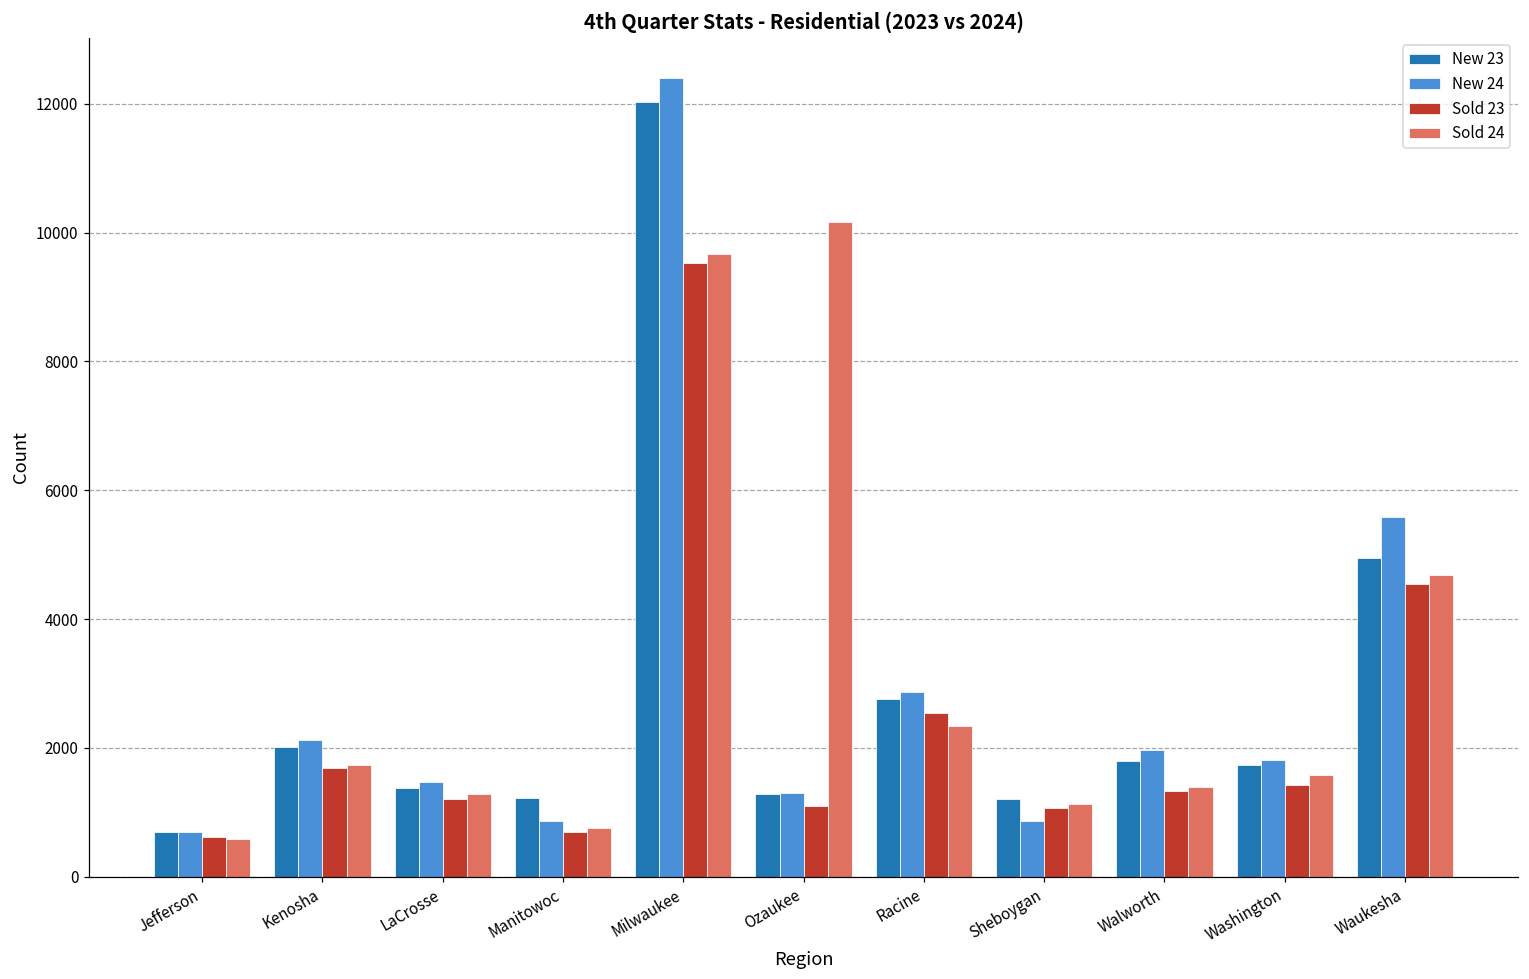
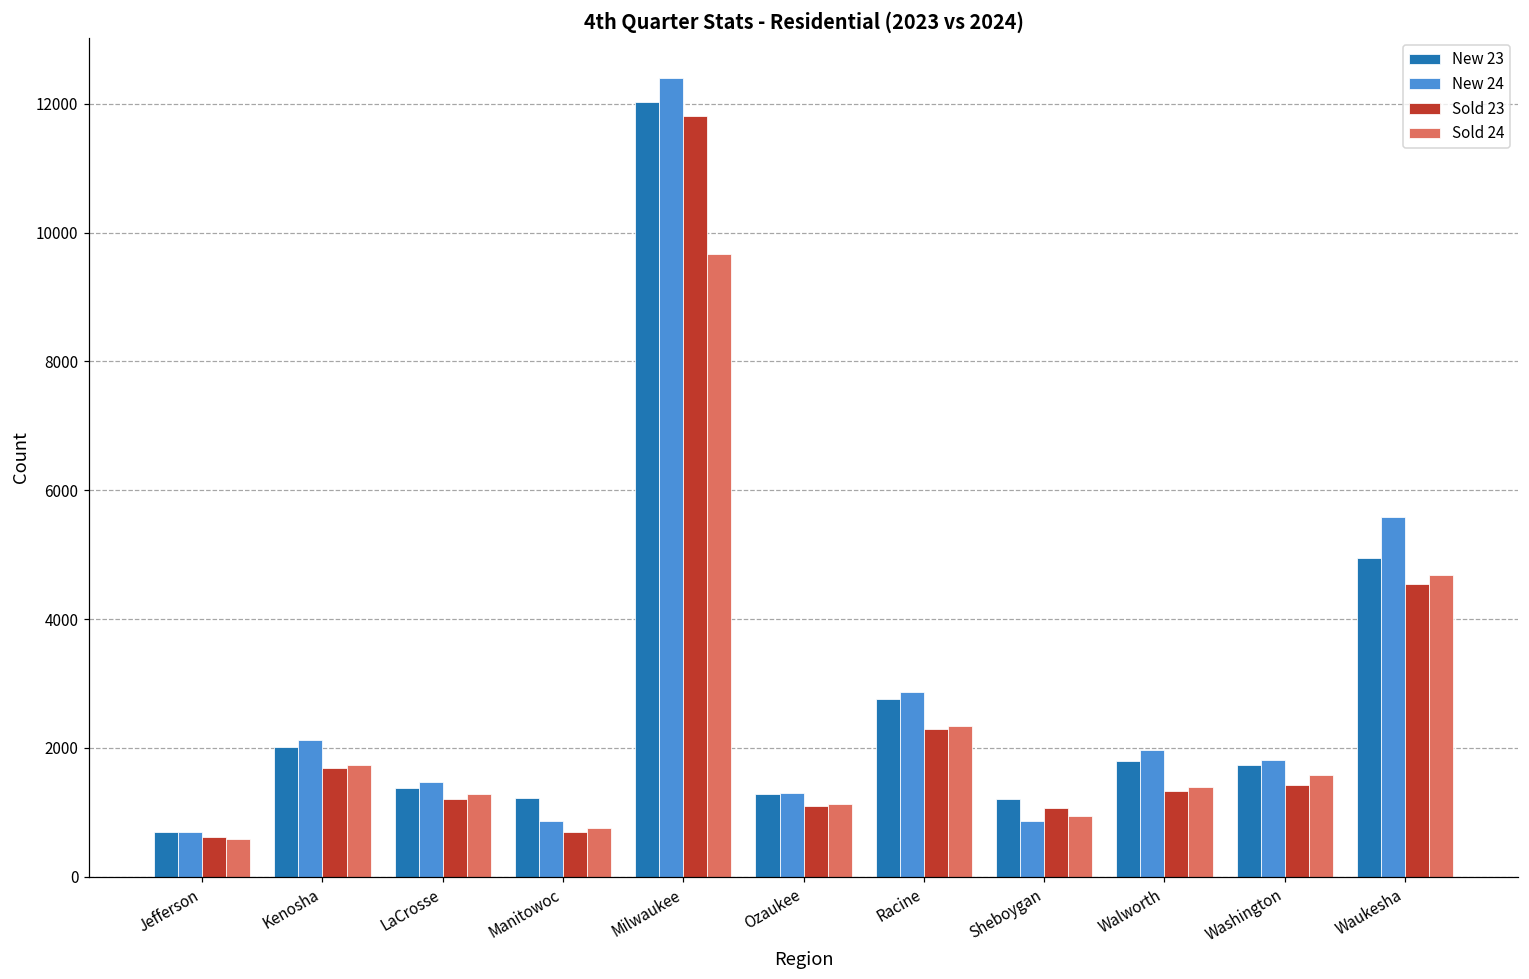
Sold 23, Milwaukee: 9500 -> 11800
Sold 24, Ozaukee: 10200 -> 1100
Sold 23, Racine: 2500 -> 2300
Sold 24, Sheboygan: 1100 -> 900
